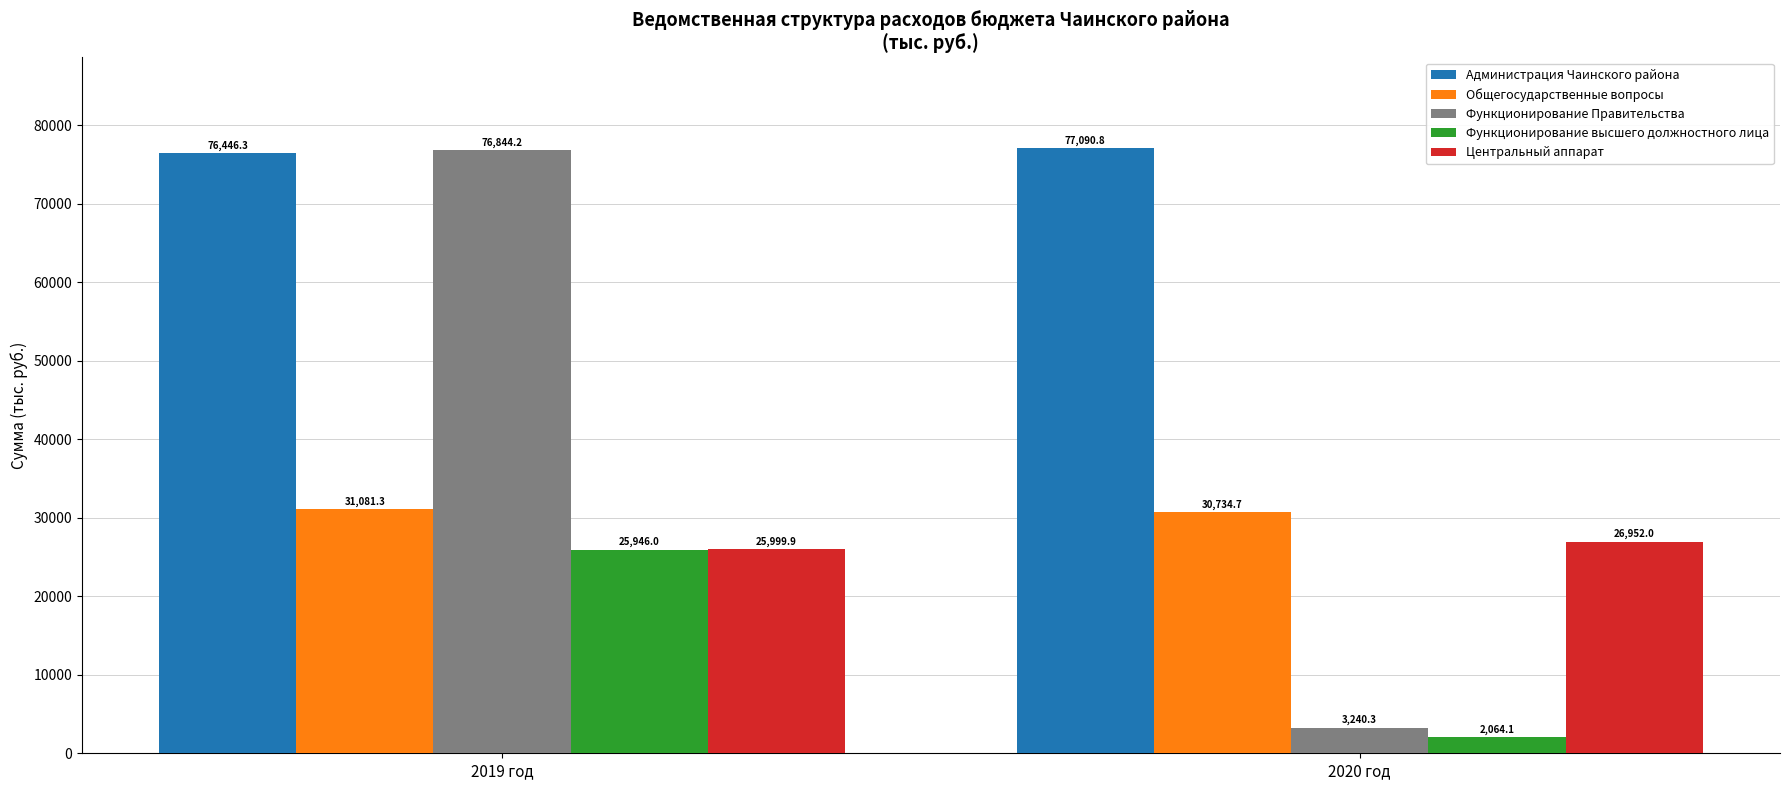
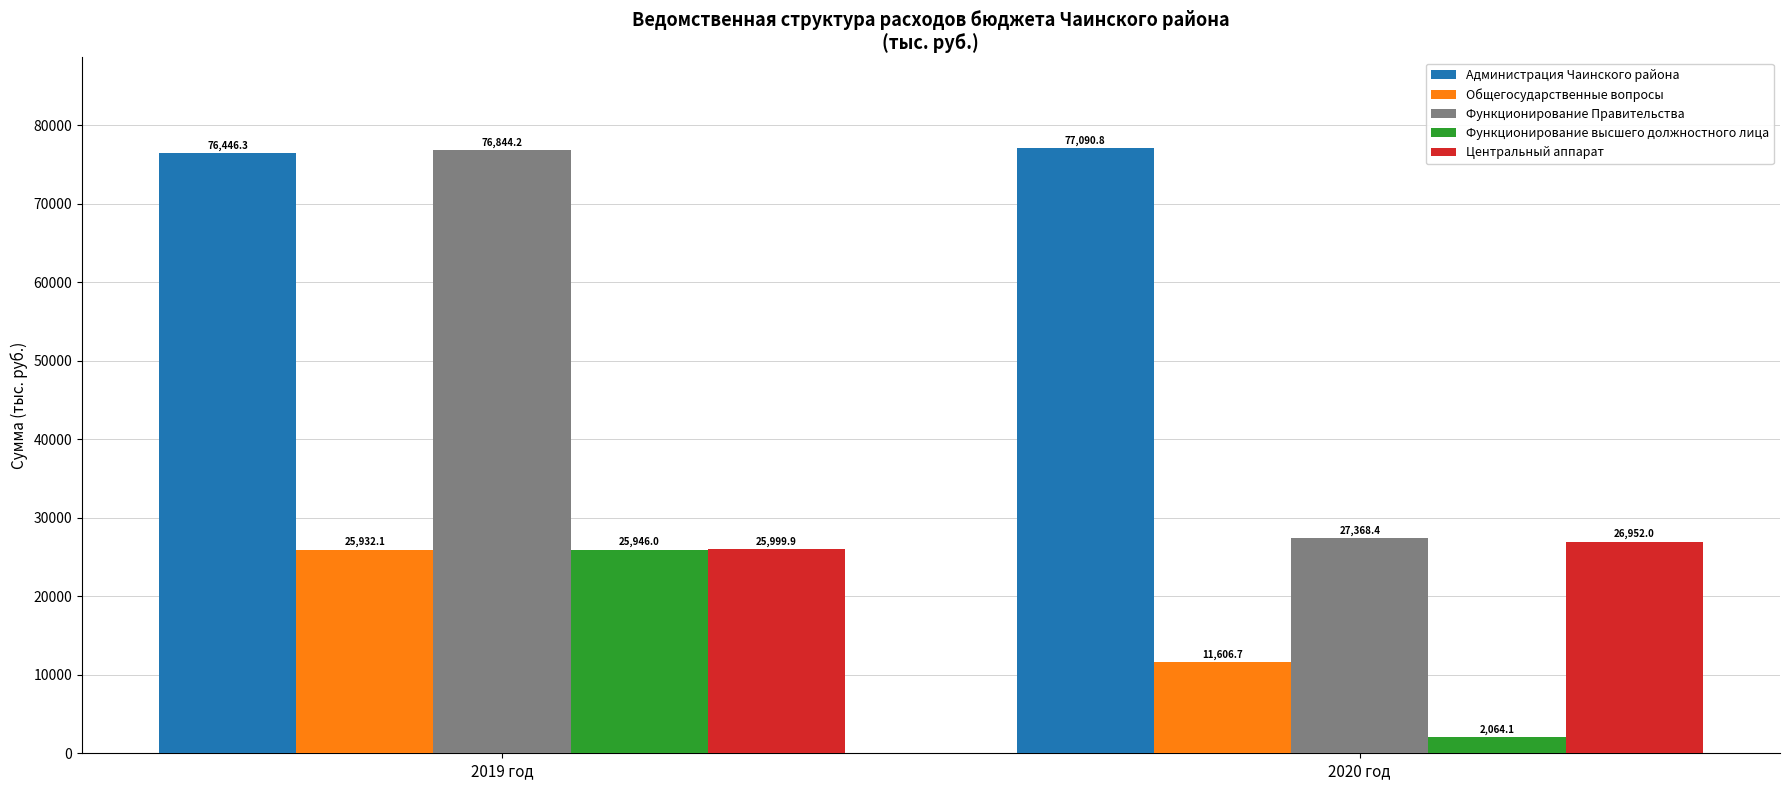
Общегосударственные вопросы, 2019 год: 31,081.3 -> 25,932.1
Общегосударственные вопросы, 2020 год: 30,734.7 -> 11,606.7
Функционирование Правительства, 2020 год: 3,240.3 -> 27,368.4
